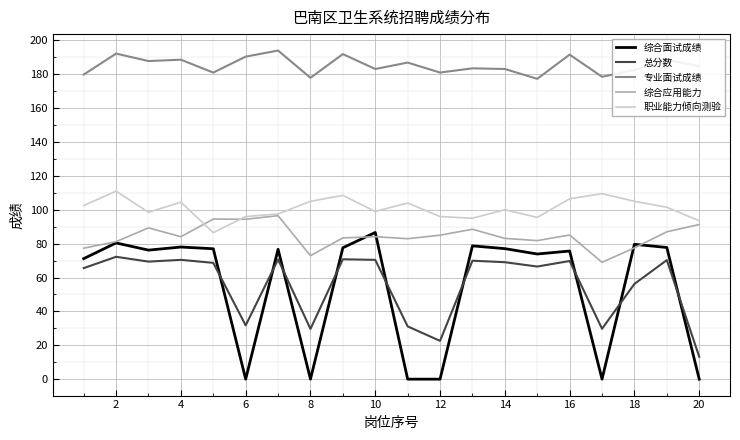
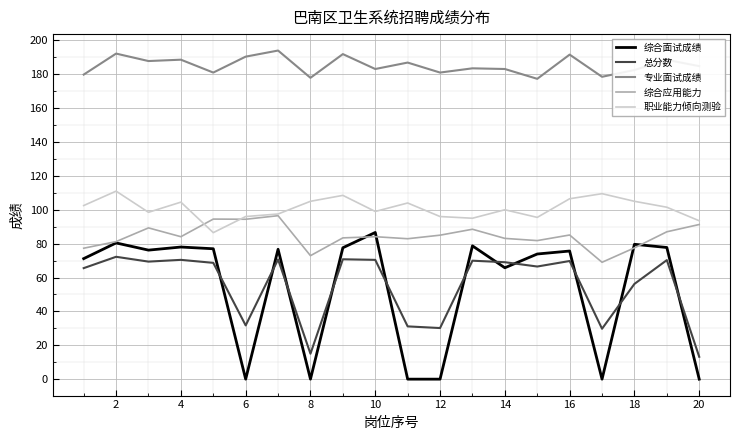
总分数, 8: 30 -> 15
总分数, 12: 23 -> 30
综合面试成绩, 14: 77 -> 66
